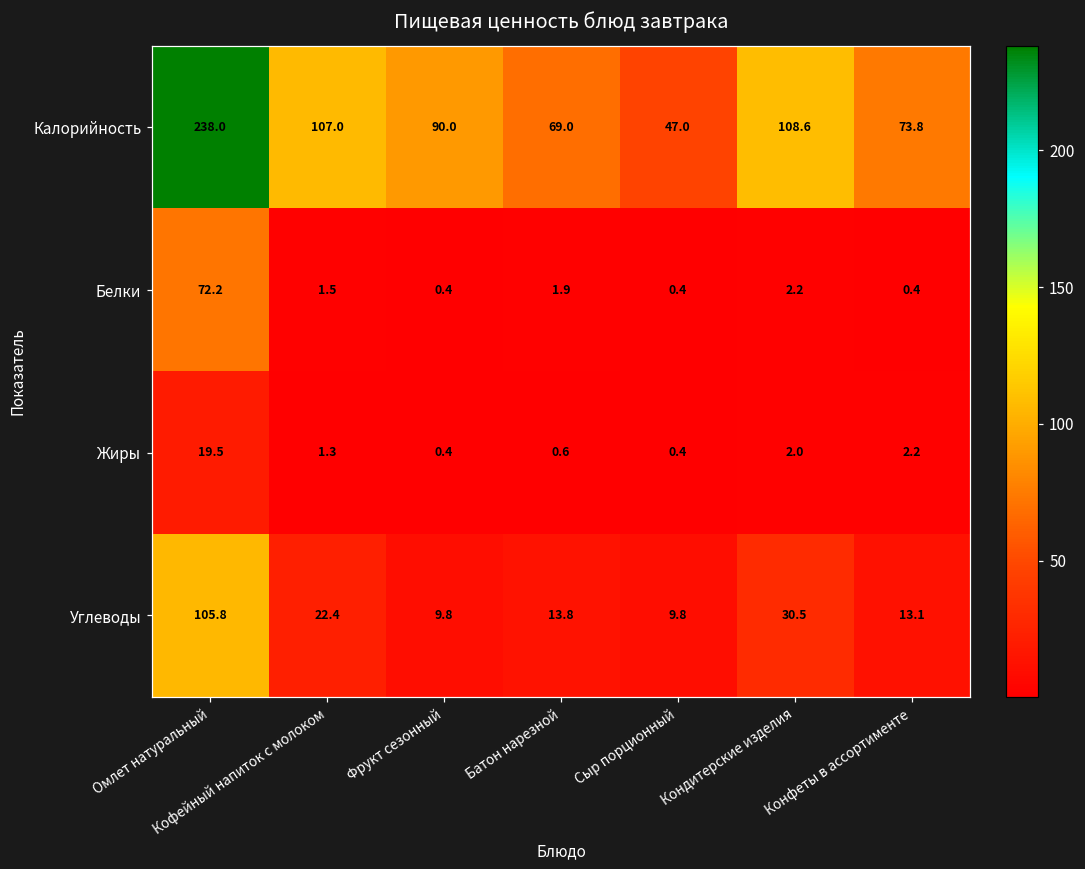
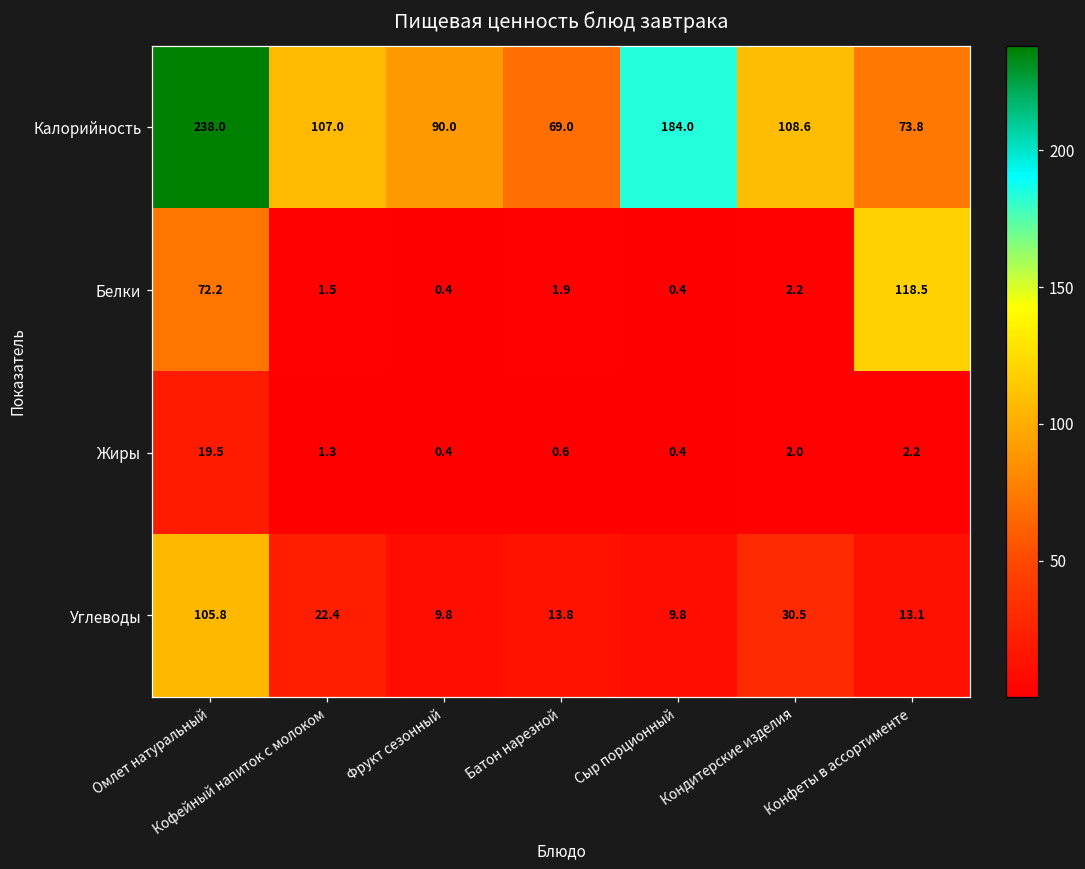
Калорийность, Сыр порционный: 47.0 -> 184.0
Белки, Конфеты в ассортименте: 0.4 -> 118.5
